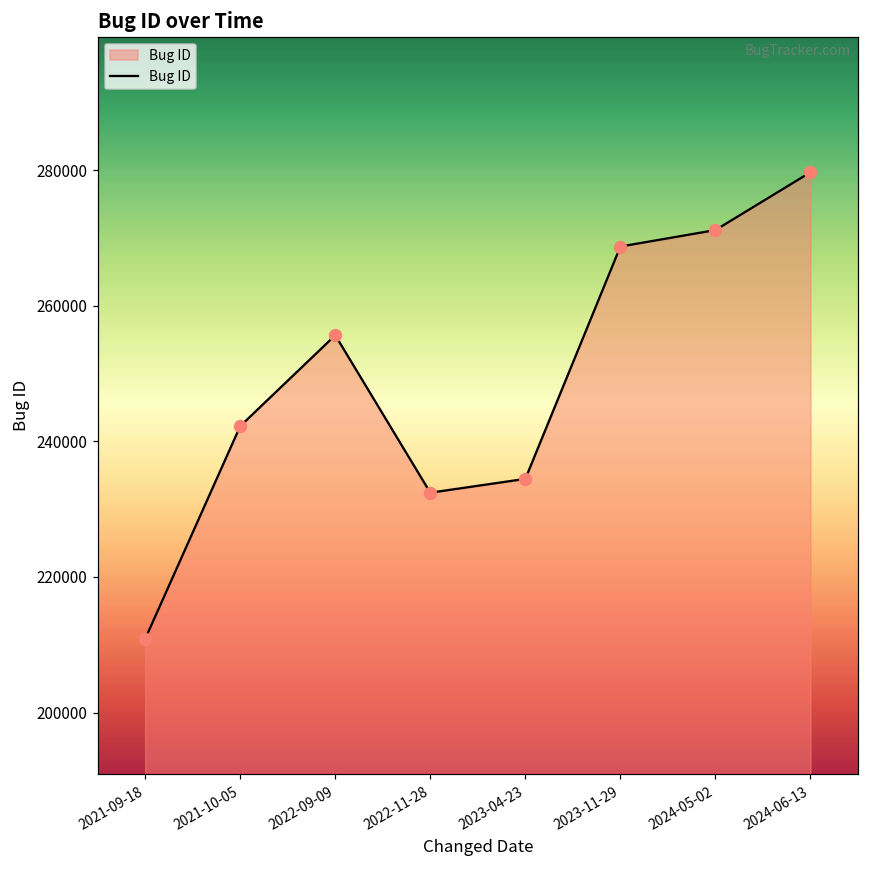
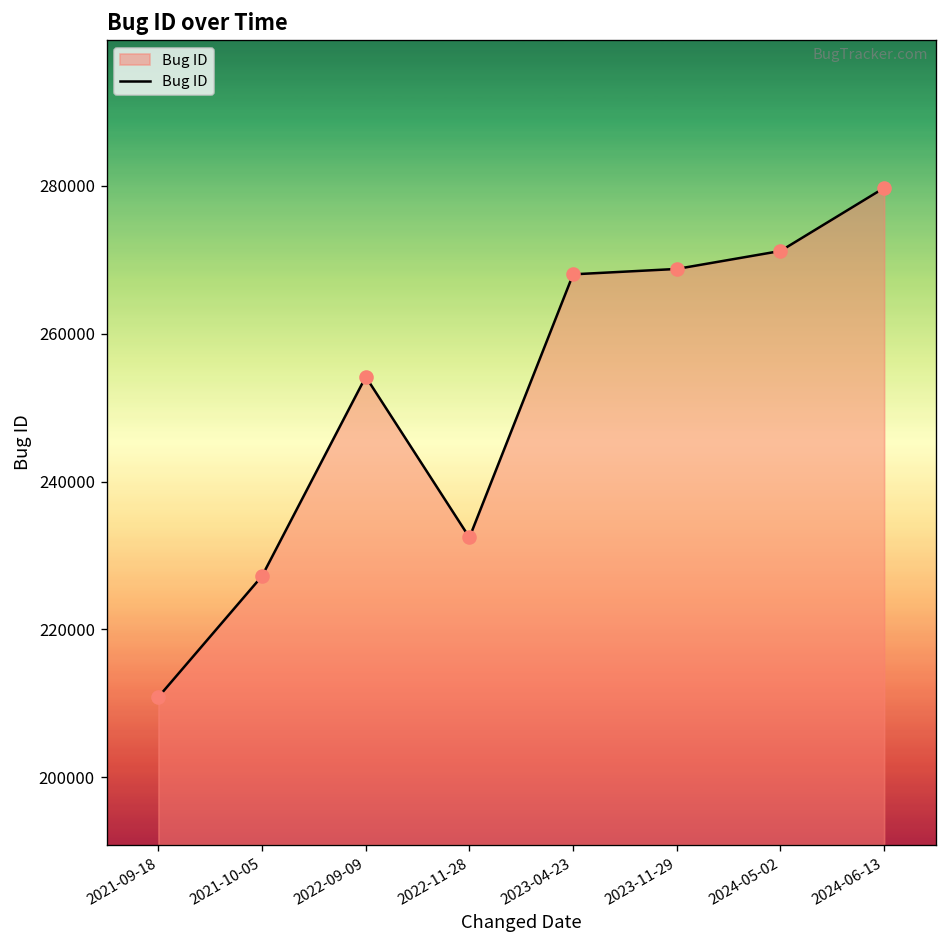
2021-10-05: 242000 -> 227000
2022-09-09: 256000 -> 254000
2023-04-23: 234000 -> 268000
